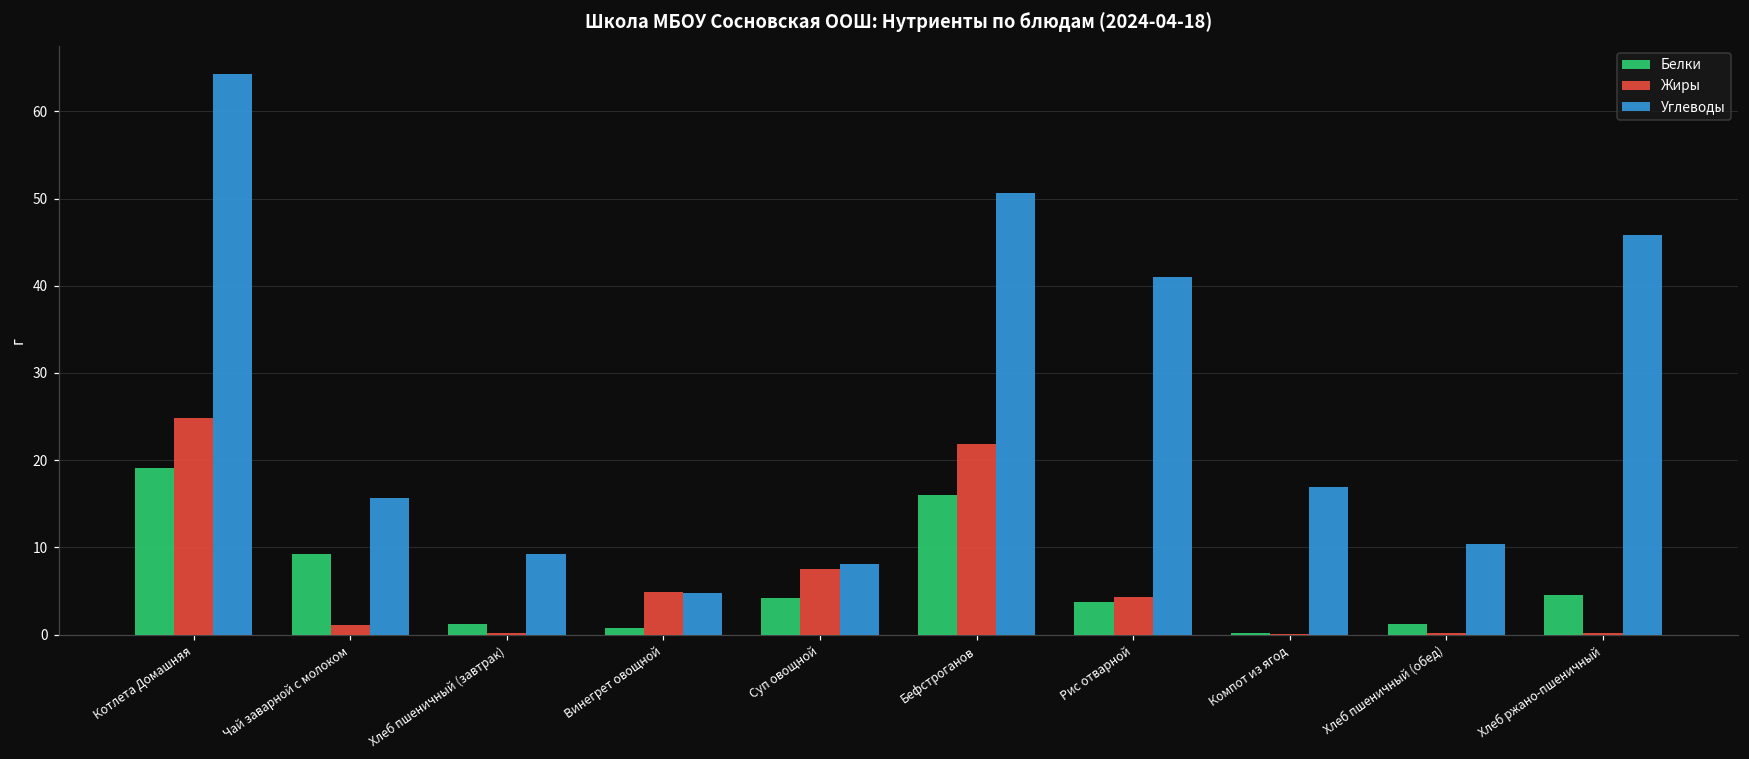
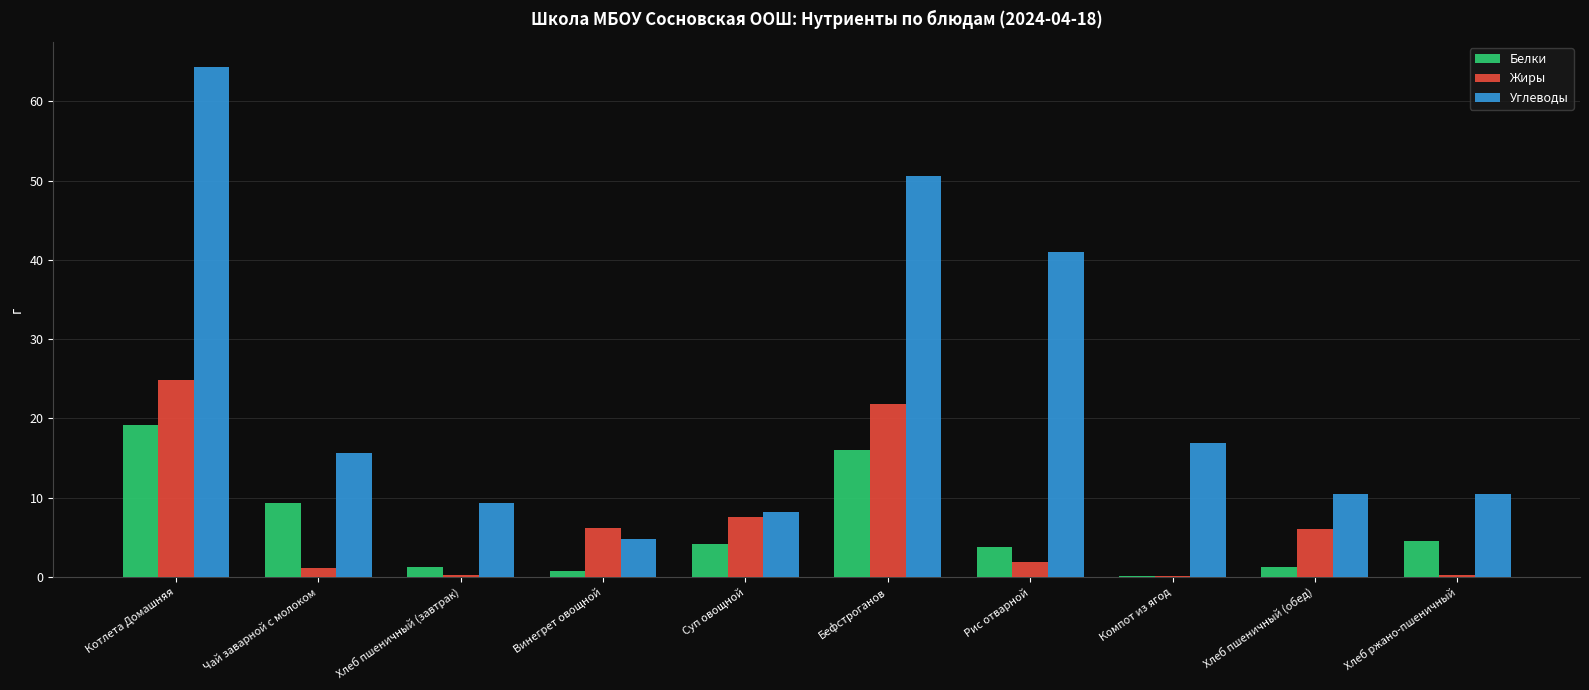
Жиры, Винегрет овощной: 5 -> 6
Жиры, Рис отварной: 4 -> 2
Жиры, Хлеб пшеничный (обед): 0 -> 6
Углеводы, Хлеб ржано-пшеничный: 46 -> 10
